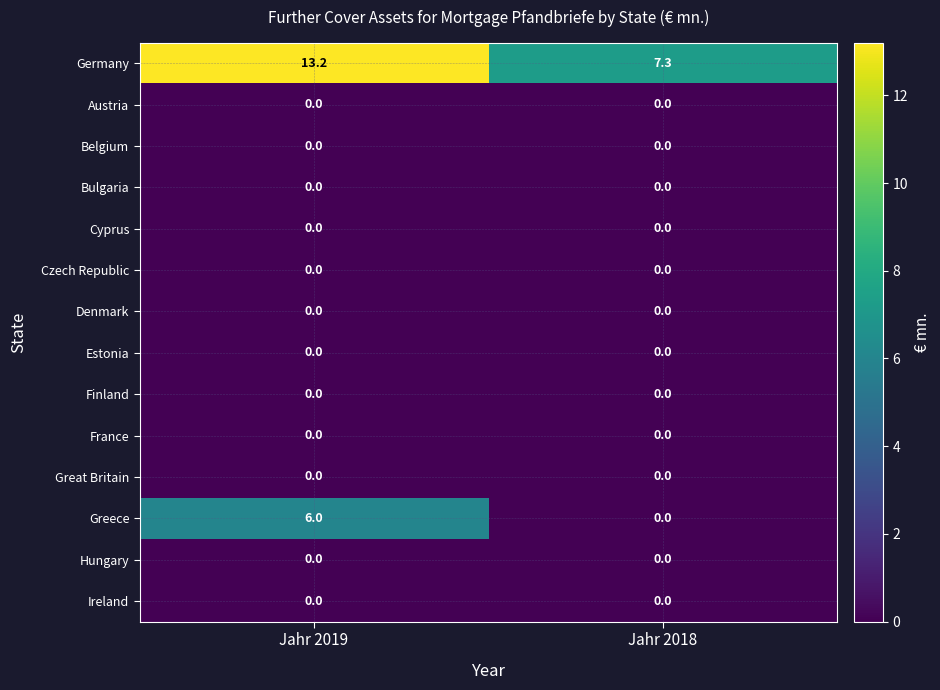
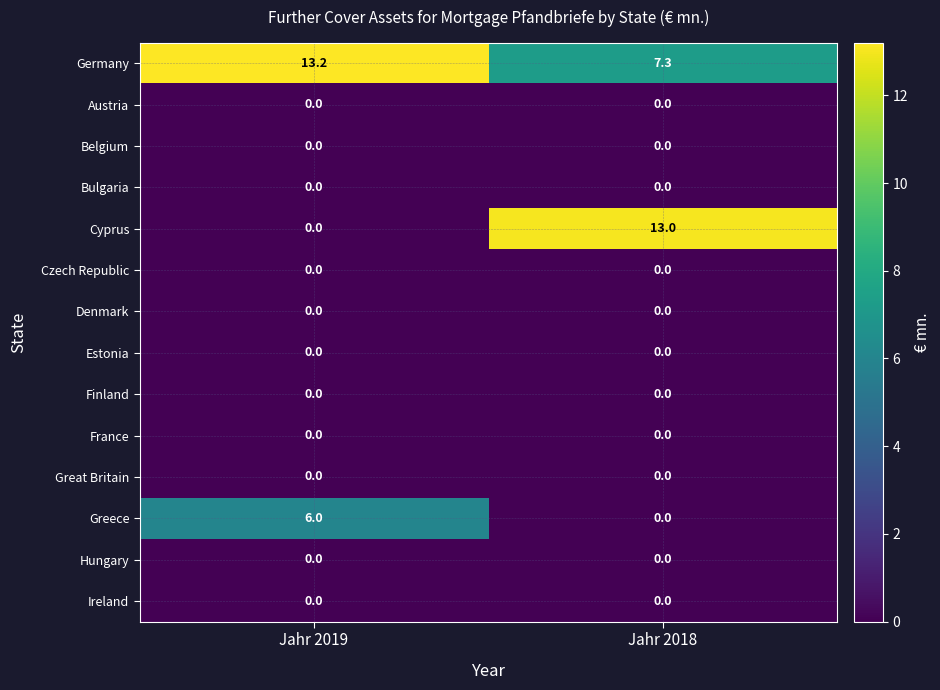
Cyprus, Jahr 2018: 0.0 -> 13.0
